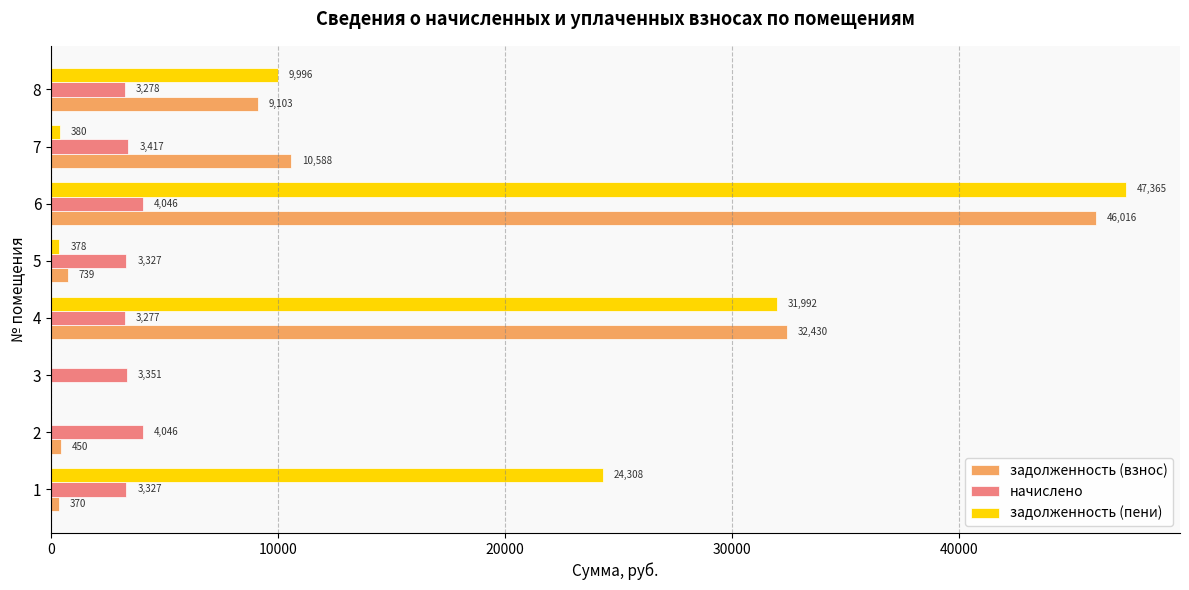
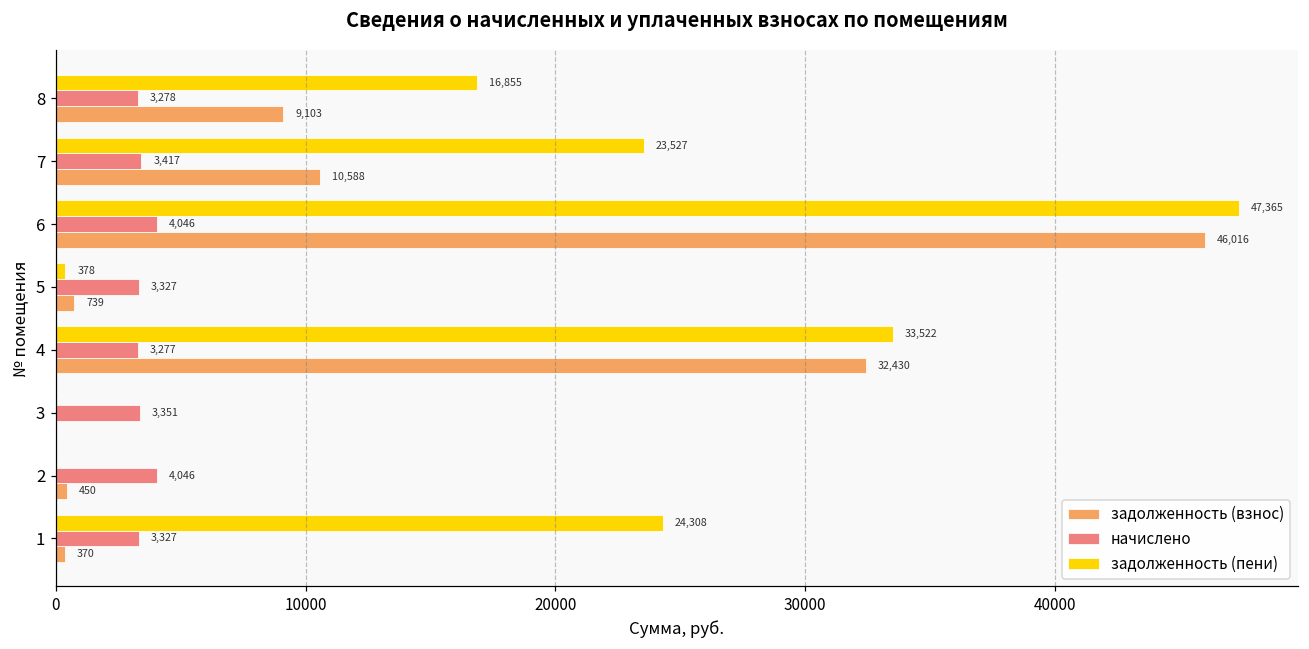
задолженность (пени), 8: 9,996 -> 16,855
задолженность (пени), 7: 380 -> 23,527
задолженность (пени), 4: 31,992 -> 33,522
